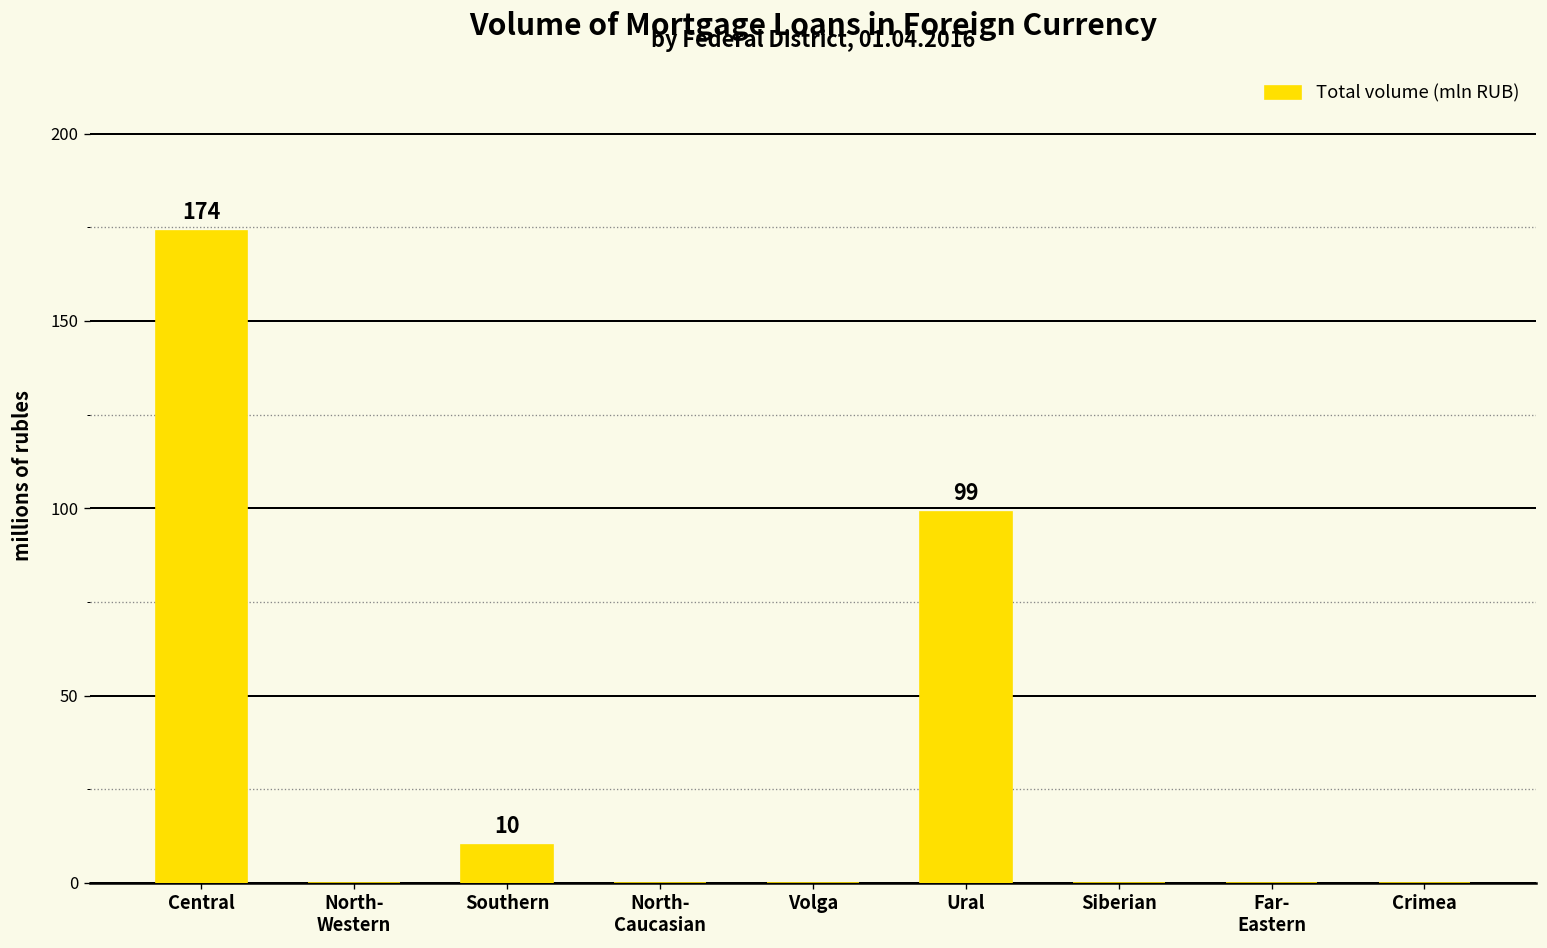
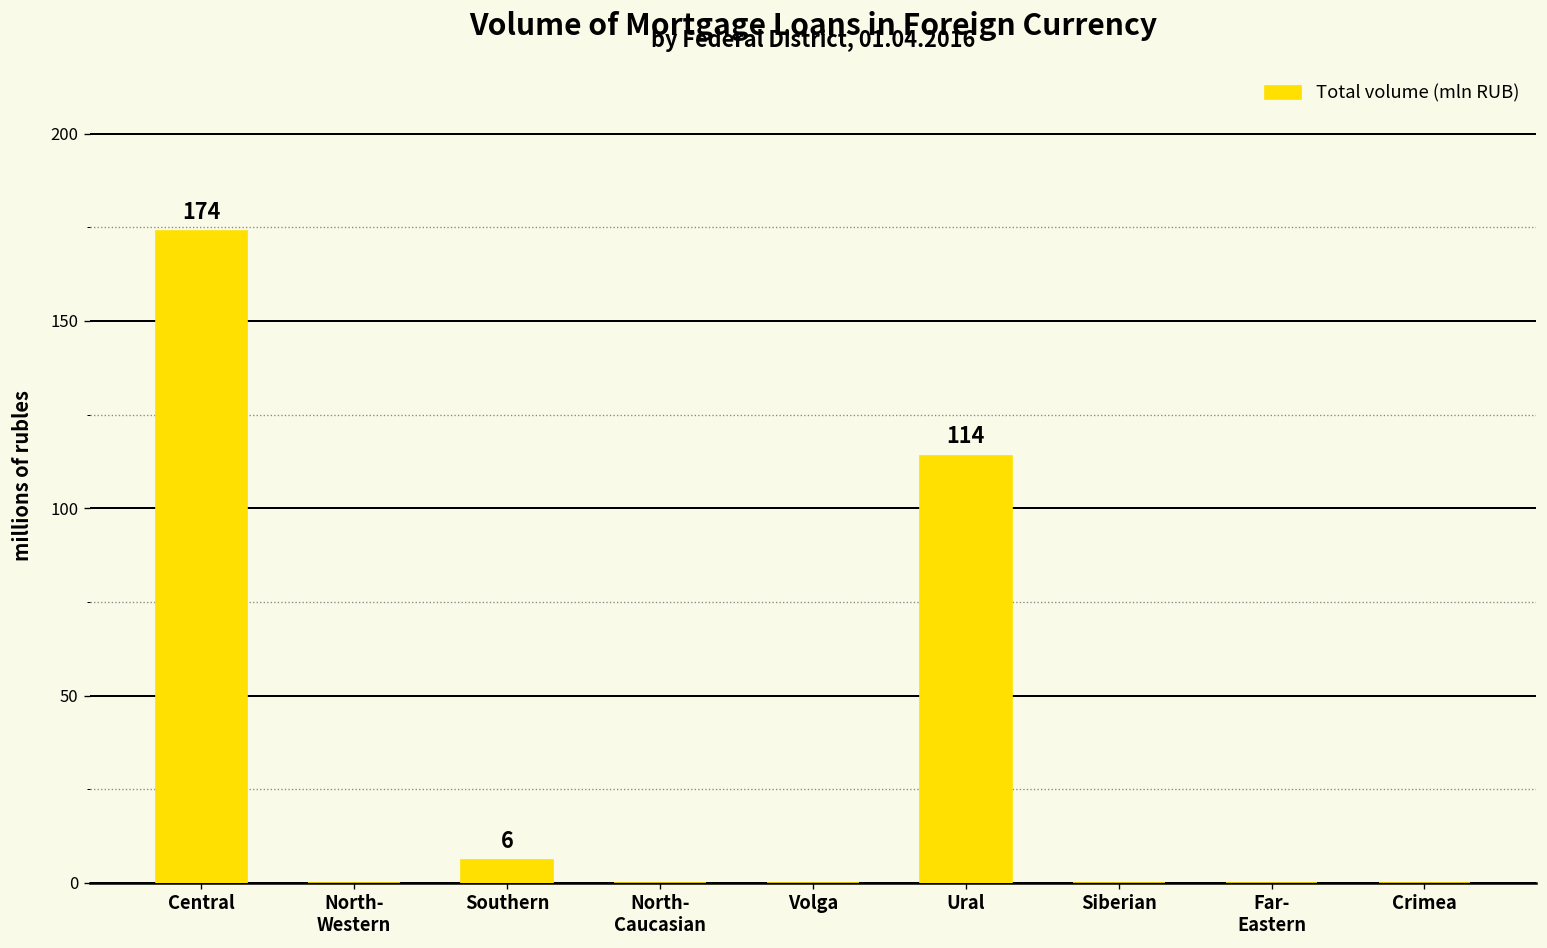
Southern: 10 -> 6
Ural: 99 -> 114
